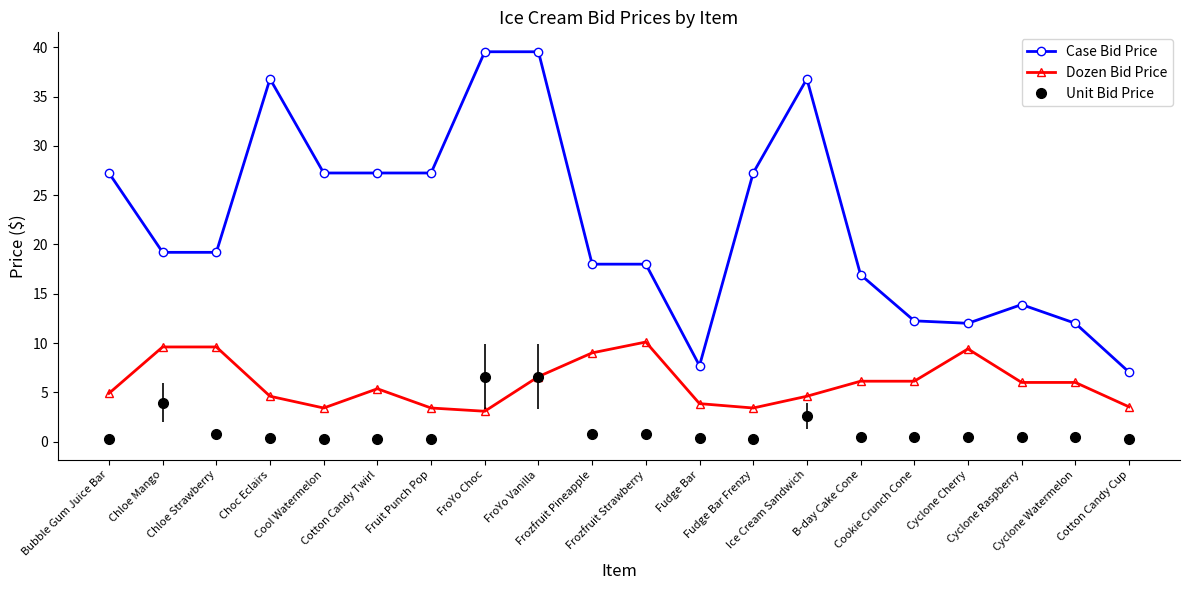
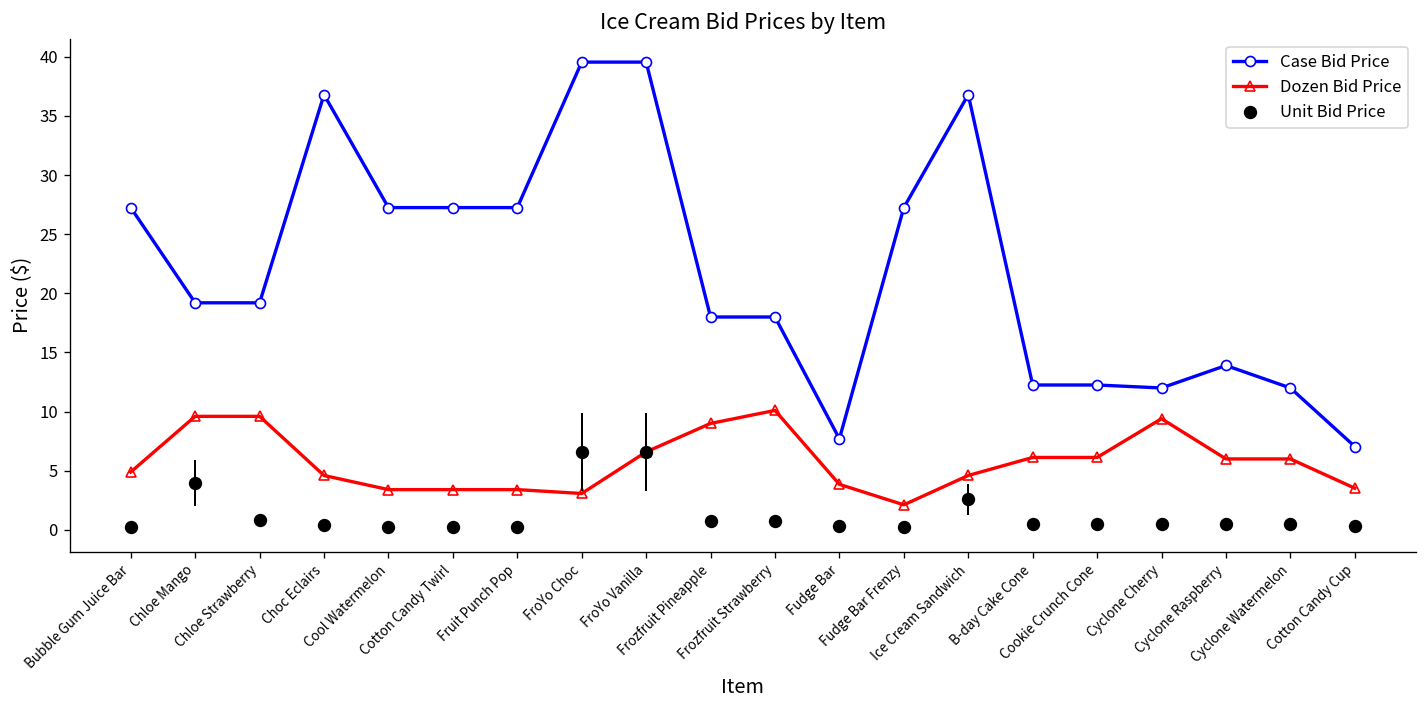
Dozen Bid Price, Cotton Candy Twirl: 5 -> 3
Dozen Bid Price, Fudge Bar Frenzy: 3 -> 2
Case Bid Price, B-day Cake Cone: 17 -> 12
